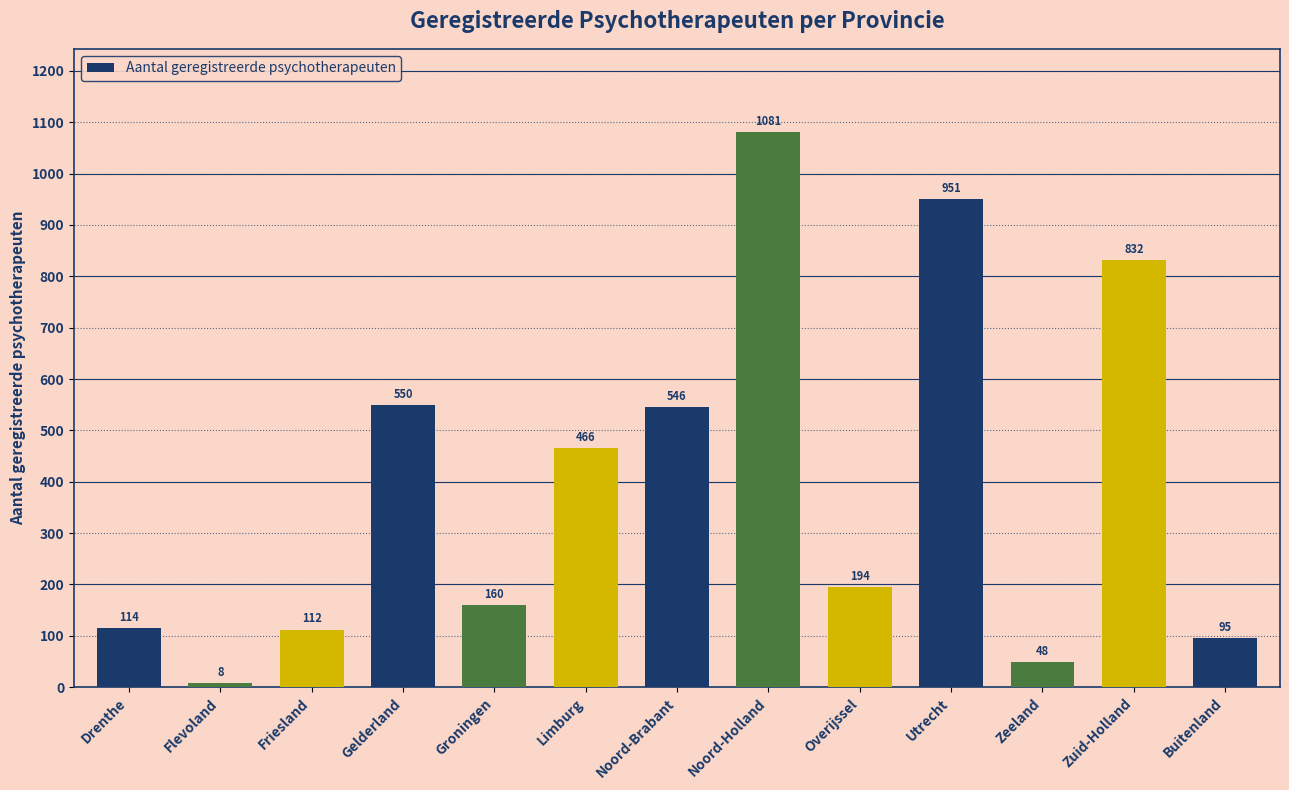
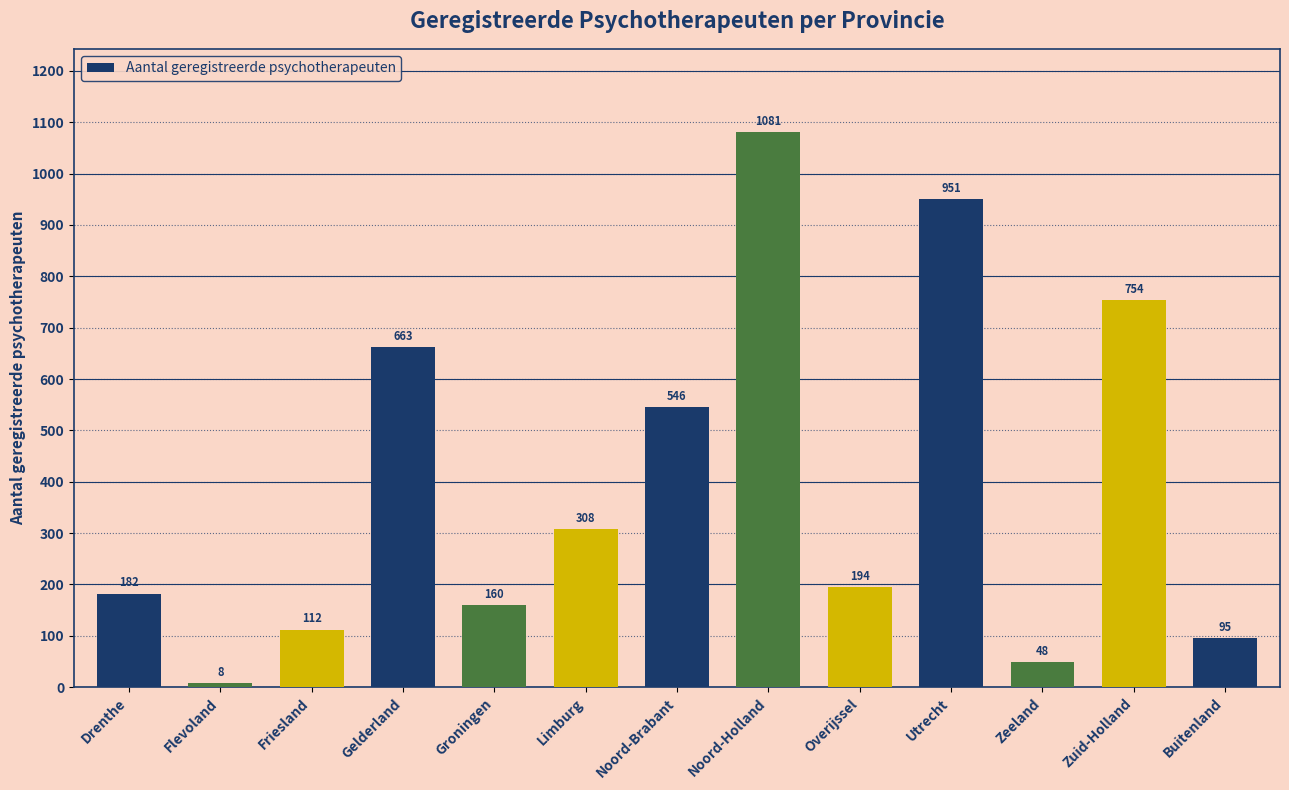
Drenthe: 114 -> 182
Gelderland: 550 -> 663
Limburg: 466 -> 308
Zuid-Holland: 832 -> 754
